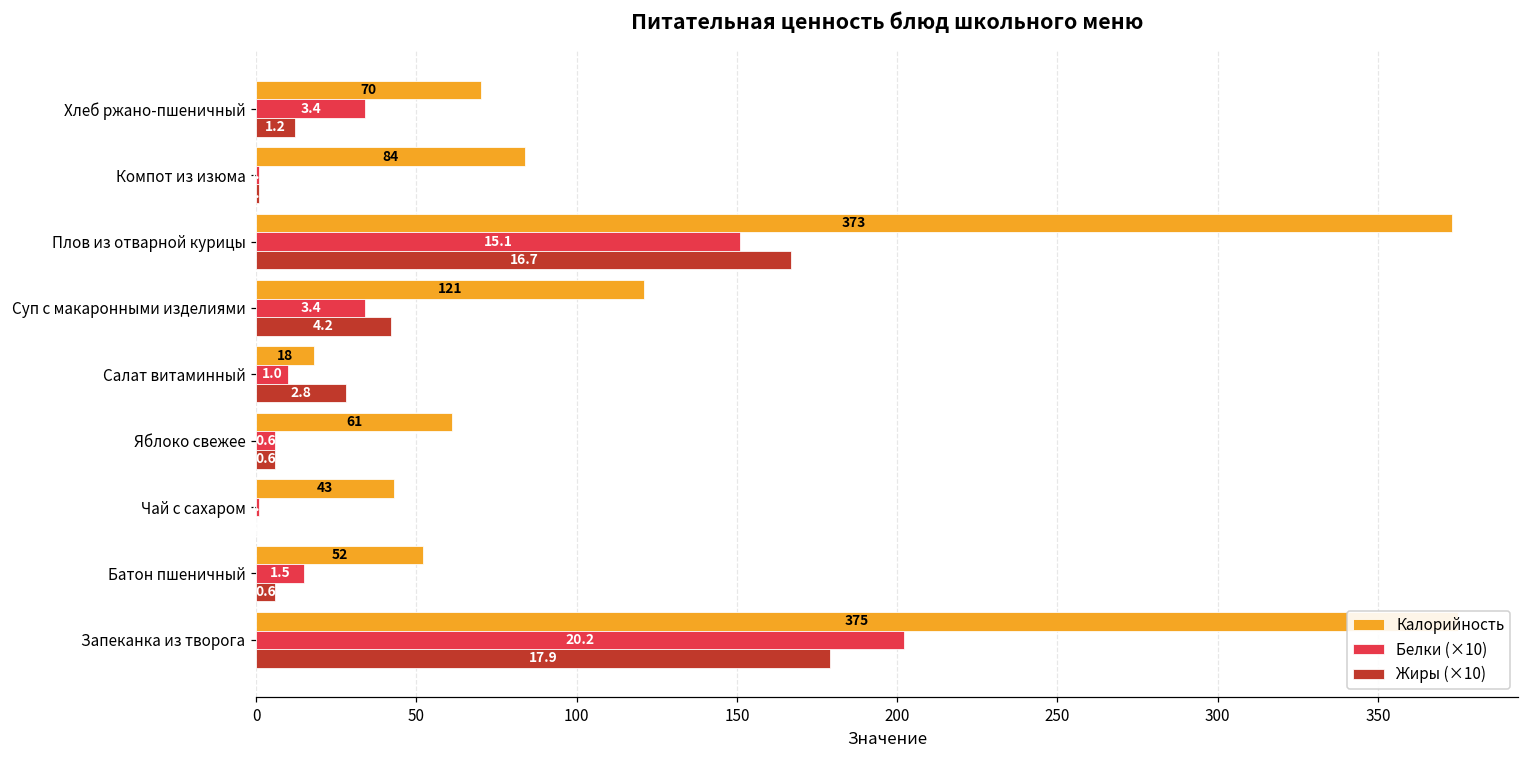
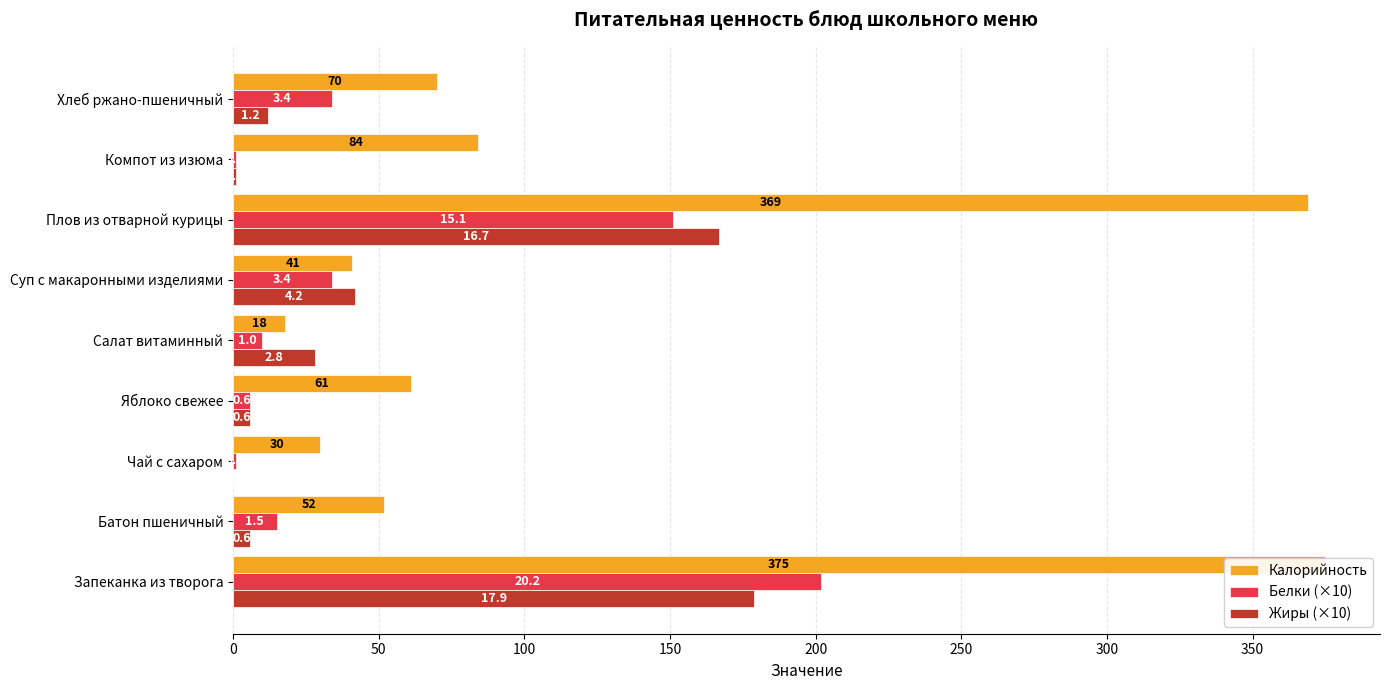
Калорийность, Плов из отварной курицы: 373 -> 369
Калорийность, Суп с макаронными изделиями: 121 -> 41
Калорийность, Чай с сахаром: 43 -> 30
